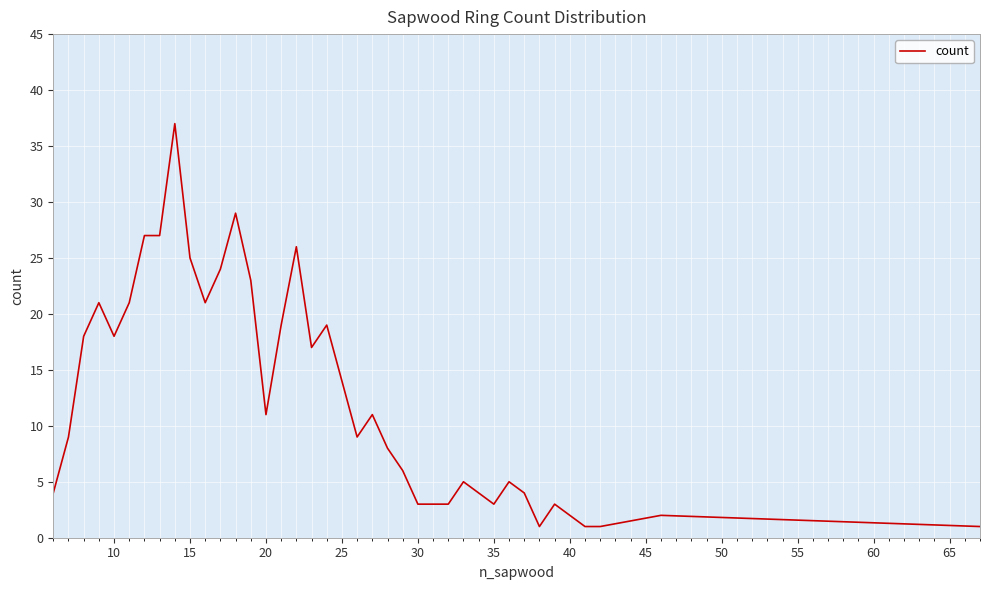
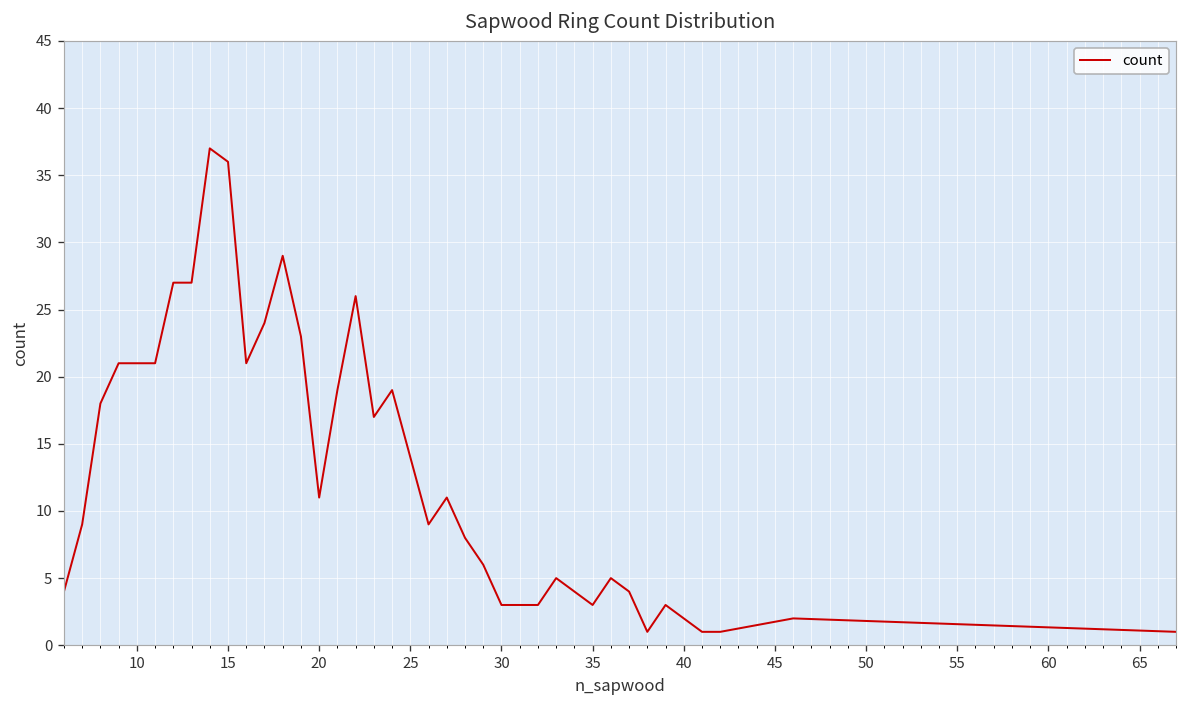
10: 18 -> 21
15: 25 -> 36
